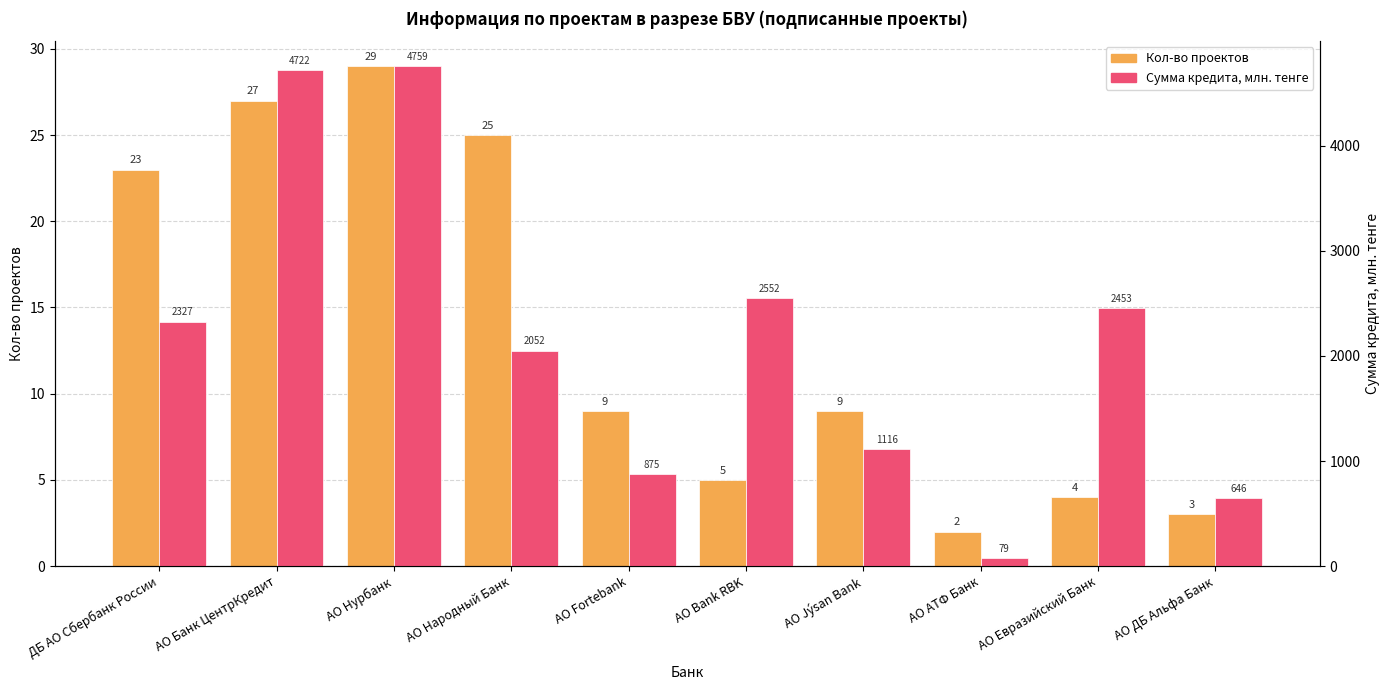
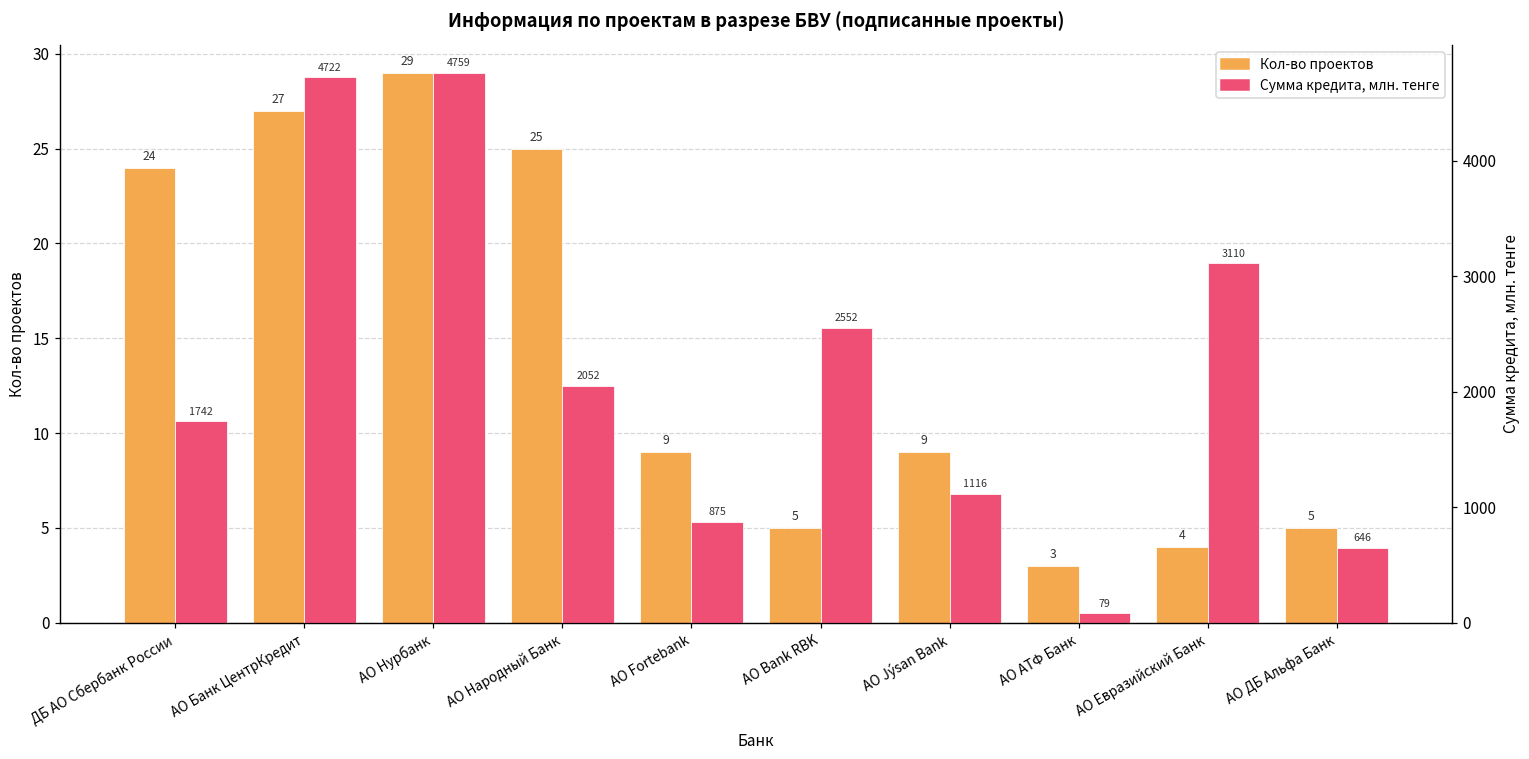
Кол-во проектов, ДБ АО Сбербанк России: 23 -> 24
Кол-во проектов, АО АТФ Банк: 2 -> 3
Кол-во проектов, АО ДБ Альфа Банк: 3 -> 5
Сумма кредита, млн. тенге, ДБ АО Сбербанк России: 2327 -> 1742
Сумма кредита, млн. тенге, АО Евразийский Банк: 2453 -> 3110
